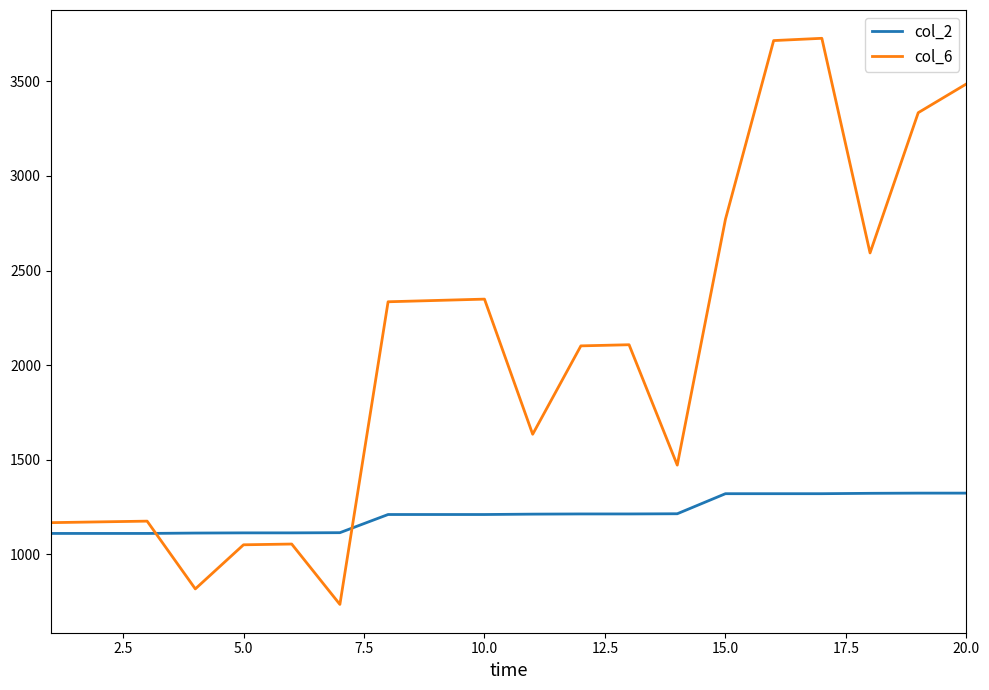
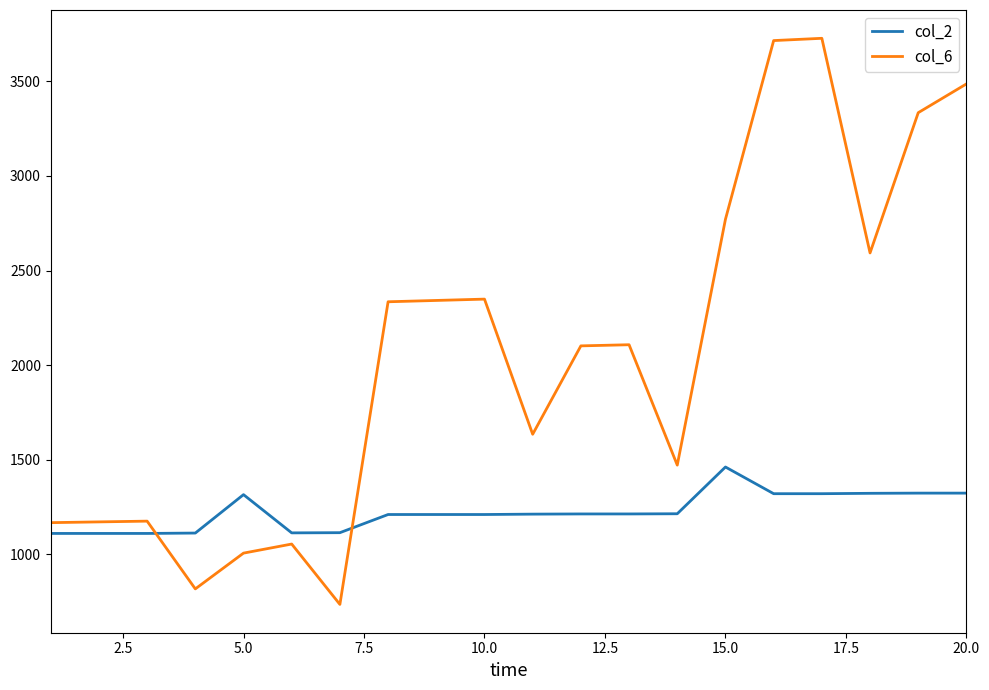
col_2, 5.0: 1110 -> 1320
col_6, 5.0: 1050 -> 1010
col_2, 15.0: 1320 -> 1460
